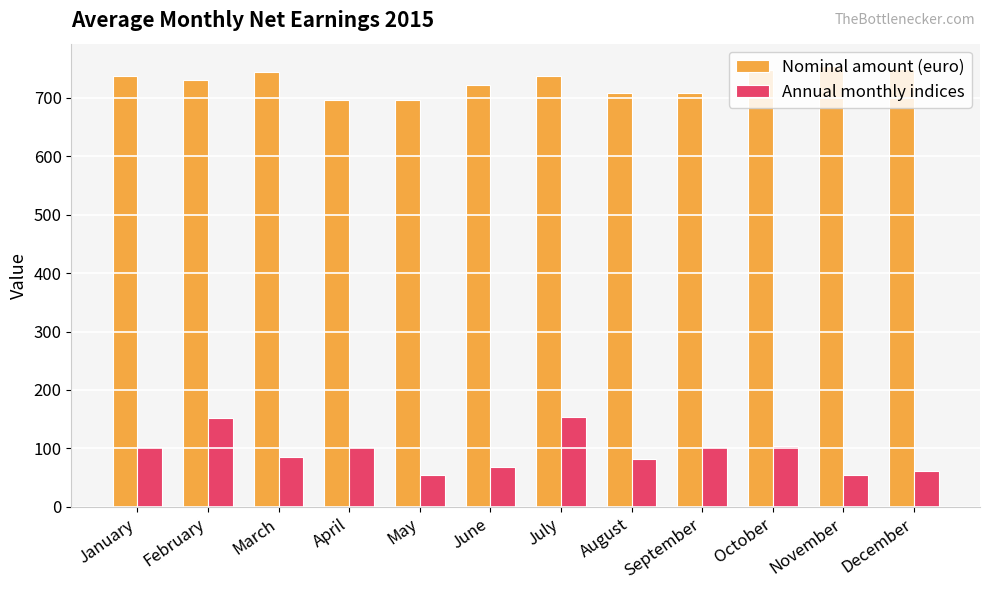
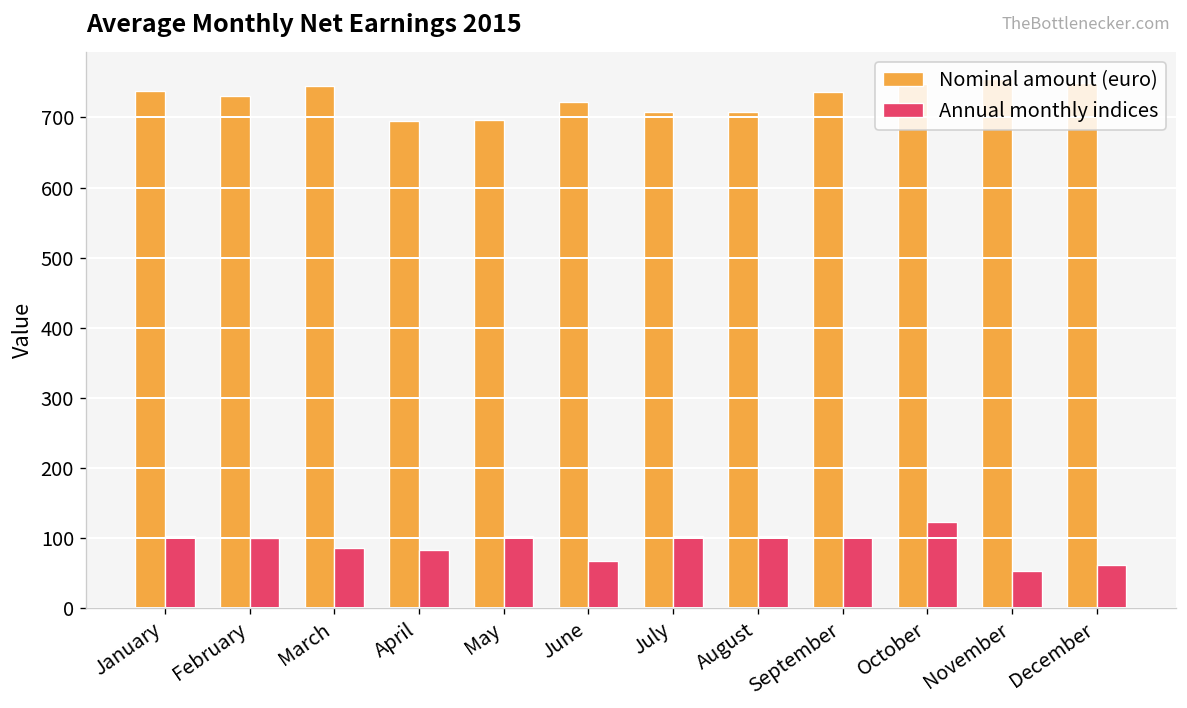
Annual monthly indices, February: 150 -> 100
Annual monthly indices, April: 100 -> 80
Annual monthly indices, May: 50 -> 100
Nominal amount (euro), July: 740 -> 710
Annual monthly indices, July: 150 -> 100
Annual monthly indices, August: 80 -> 100
Nominal amount (euro), September: 710 -> 740
Annual monthly indices, October: 100 -> 120
